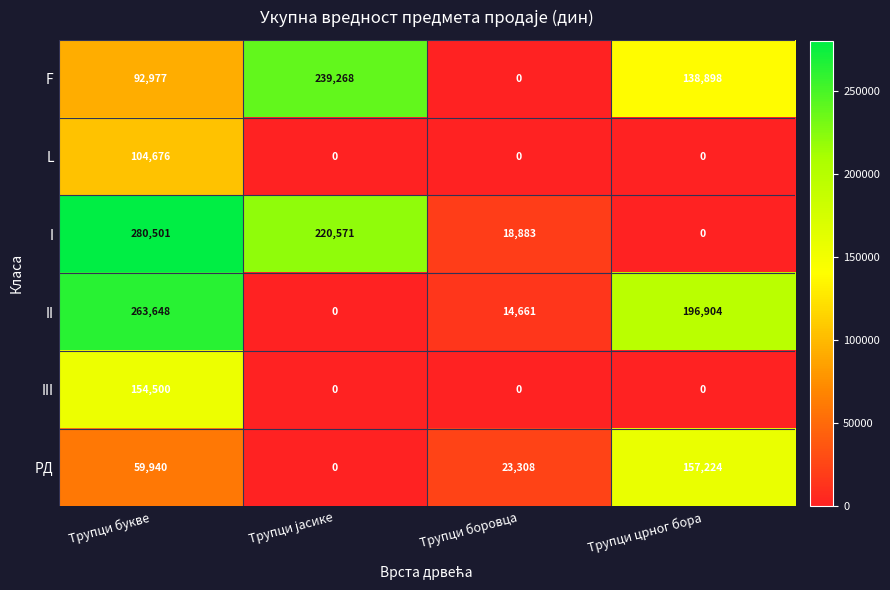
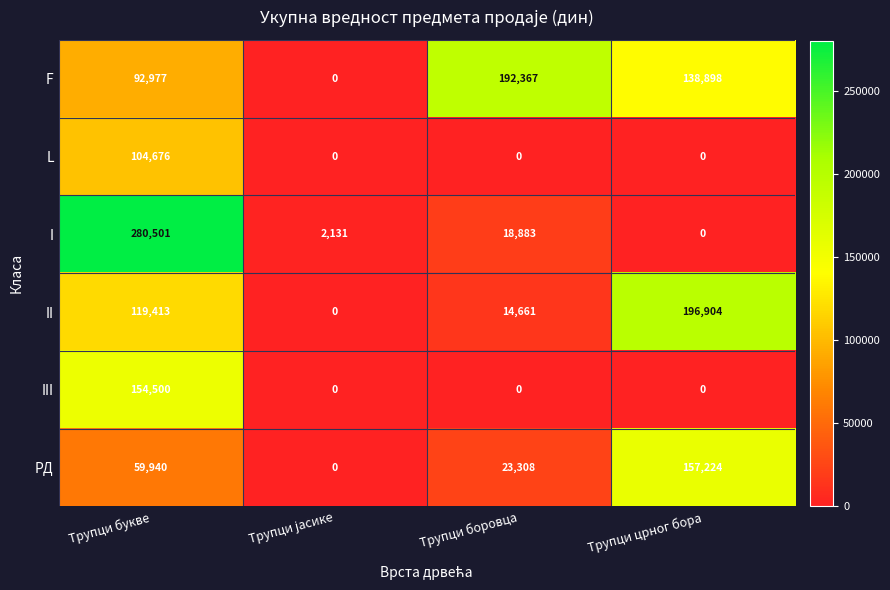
F, Трупци јасике: 239,268 -> 0
F, Трупци боровца: 0 -> 192,367
I, Трупци јасике: 220,571 -> 2,131
II, Трупци букве: 263,648 -> 119,413
